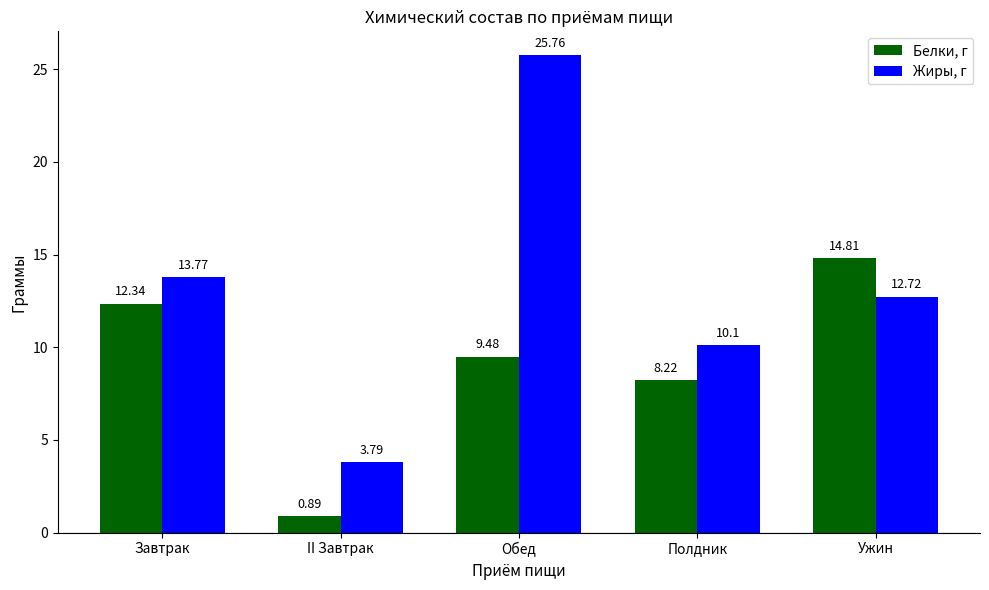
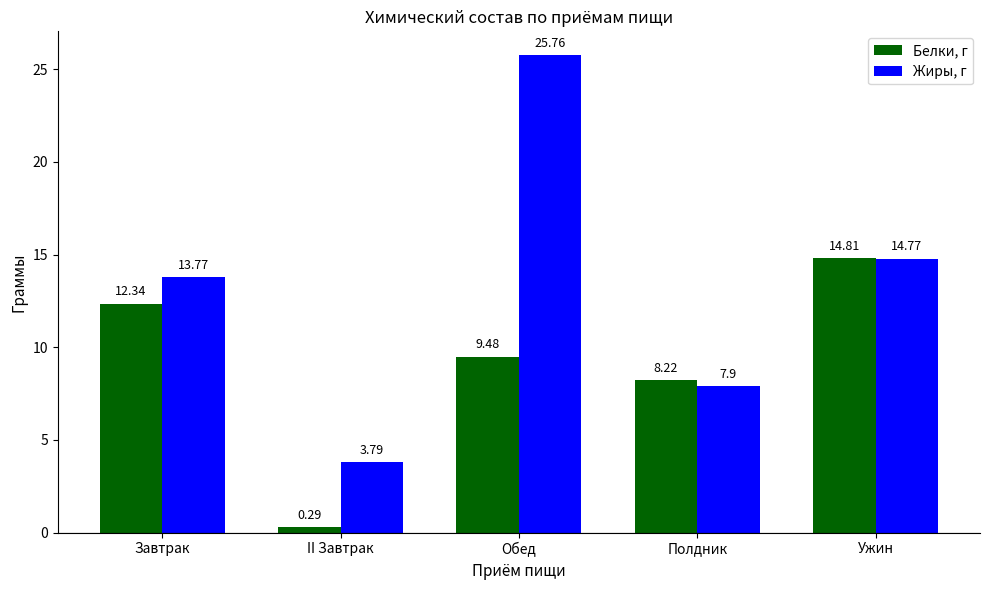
Белки, г, II Завтрак: 0.89 -> 0.29
Жиры, г, Полдник: 10.1 -> 7.9
Жиры, г, Ужин: 12.72 -> 14.77
